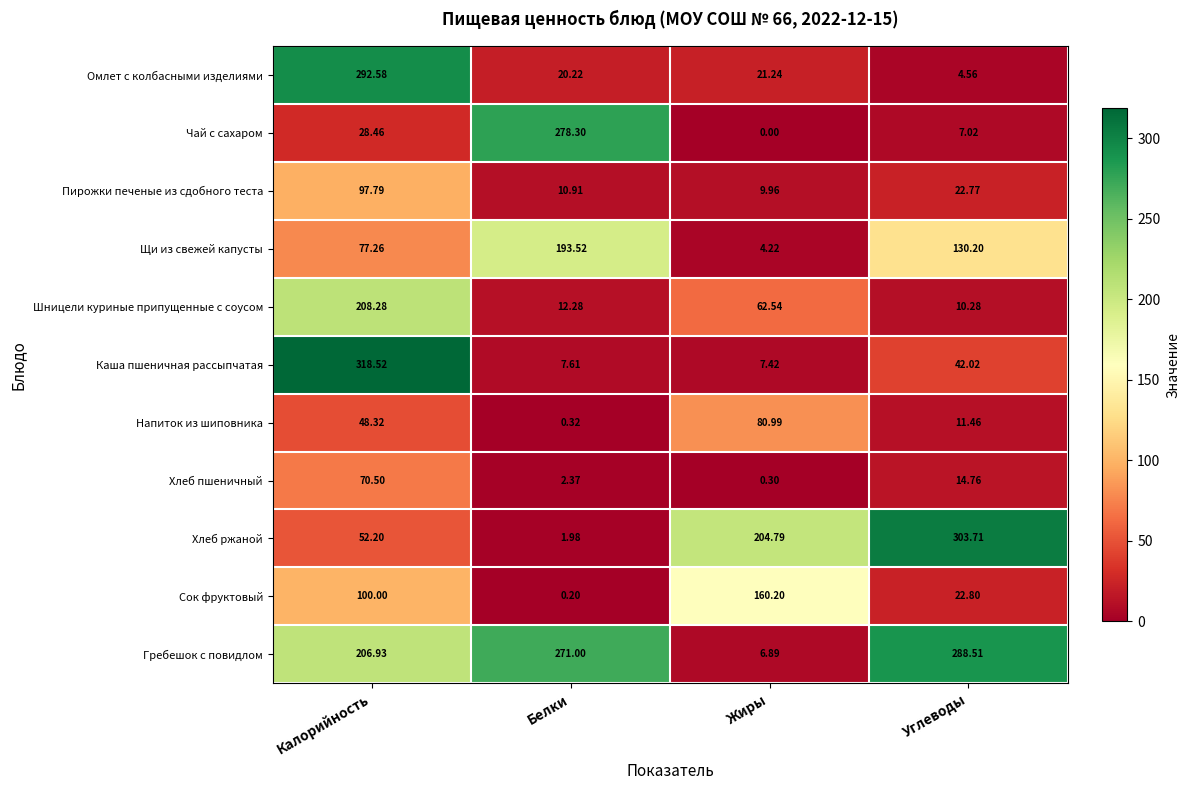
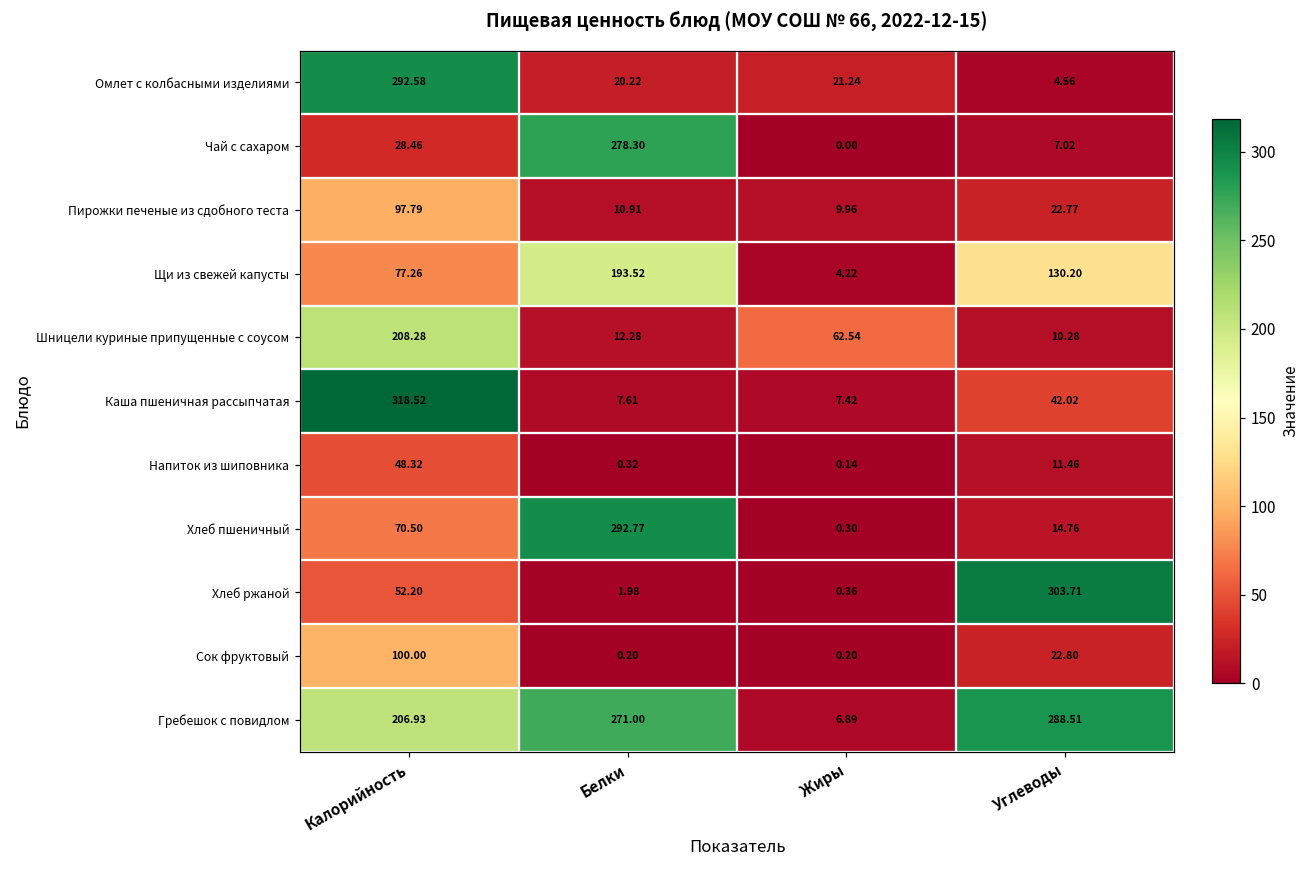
Напиток из шиповника, Жиры: 80.99 -> 0.14
Хлеб пшеничный, Белки: 2.37 -> 292.77
Хлеб ржаной, Жиры: 204.79 -> 0.36
Сок фруктовый, Жиры: 160.20 -> 0.20
